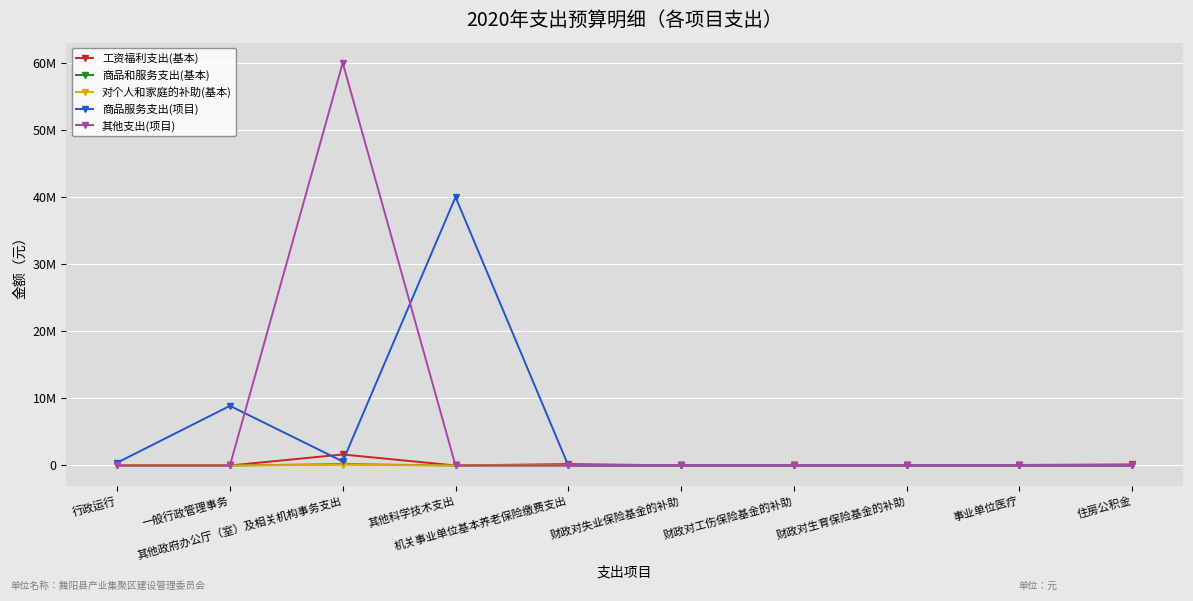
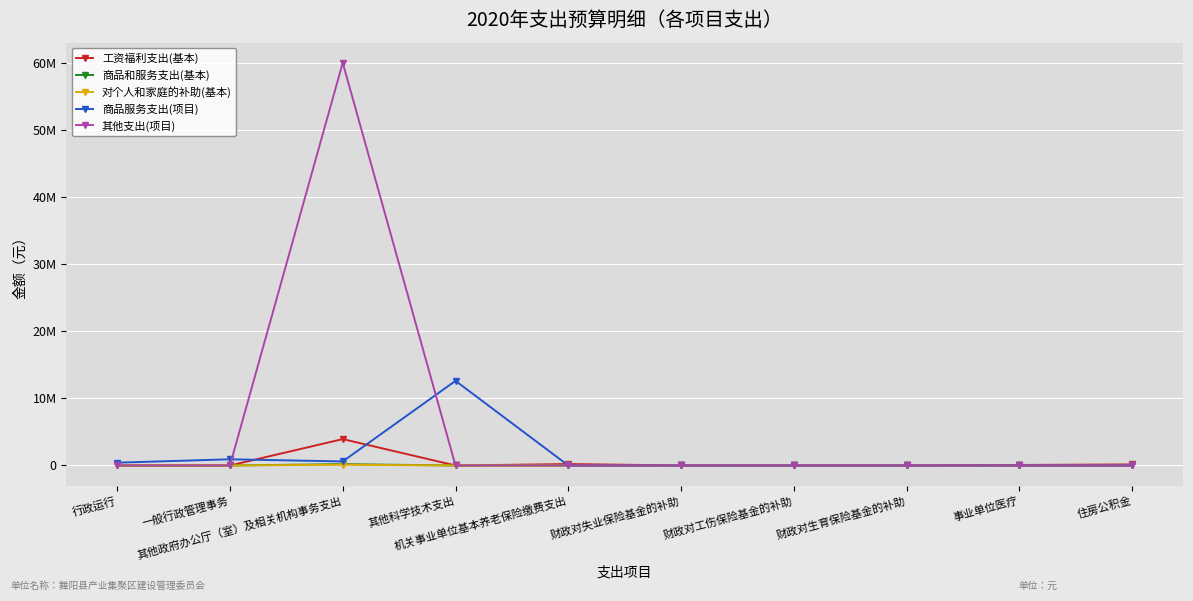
商品服务支出(项目), 一般行政管理事务: 9000000 -> 1000000
工资福利支出(基本), 其他政府办公厅（室）及相关机构事务支出: 2000000 -> 4000000
商品服务支出(项目), 其他科学技术支出: 40000000 -> 13000000
